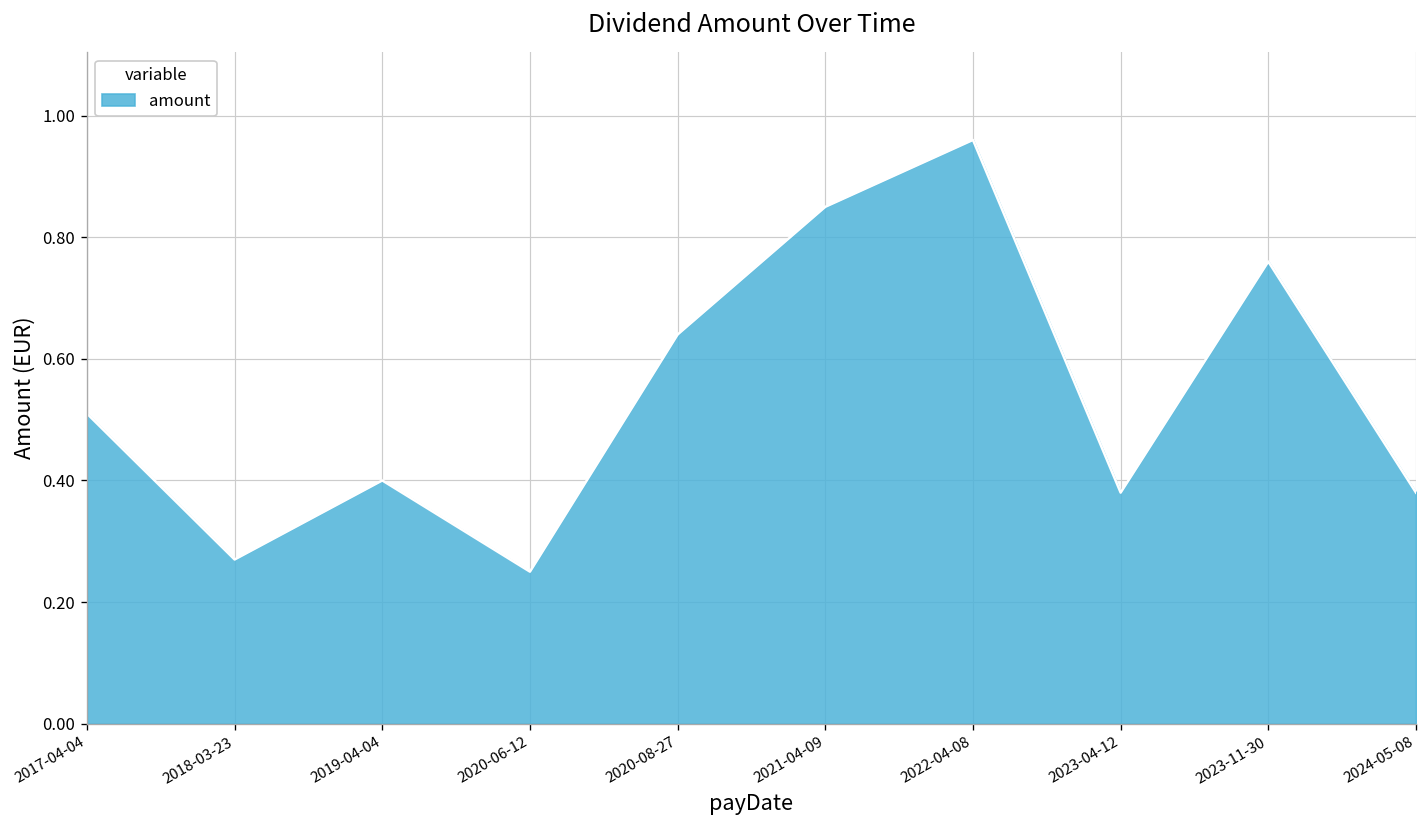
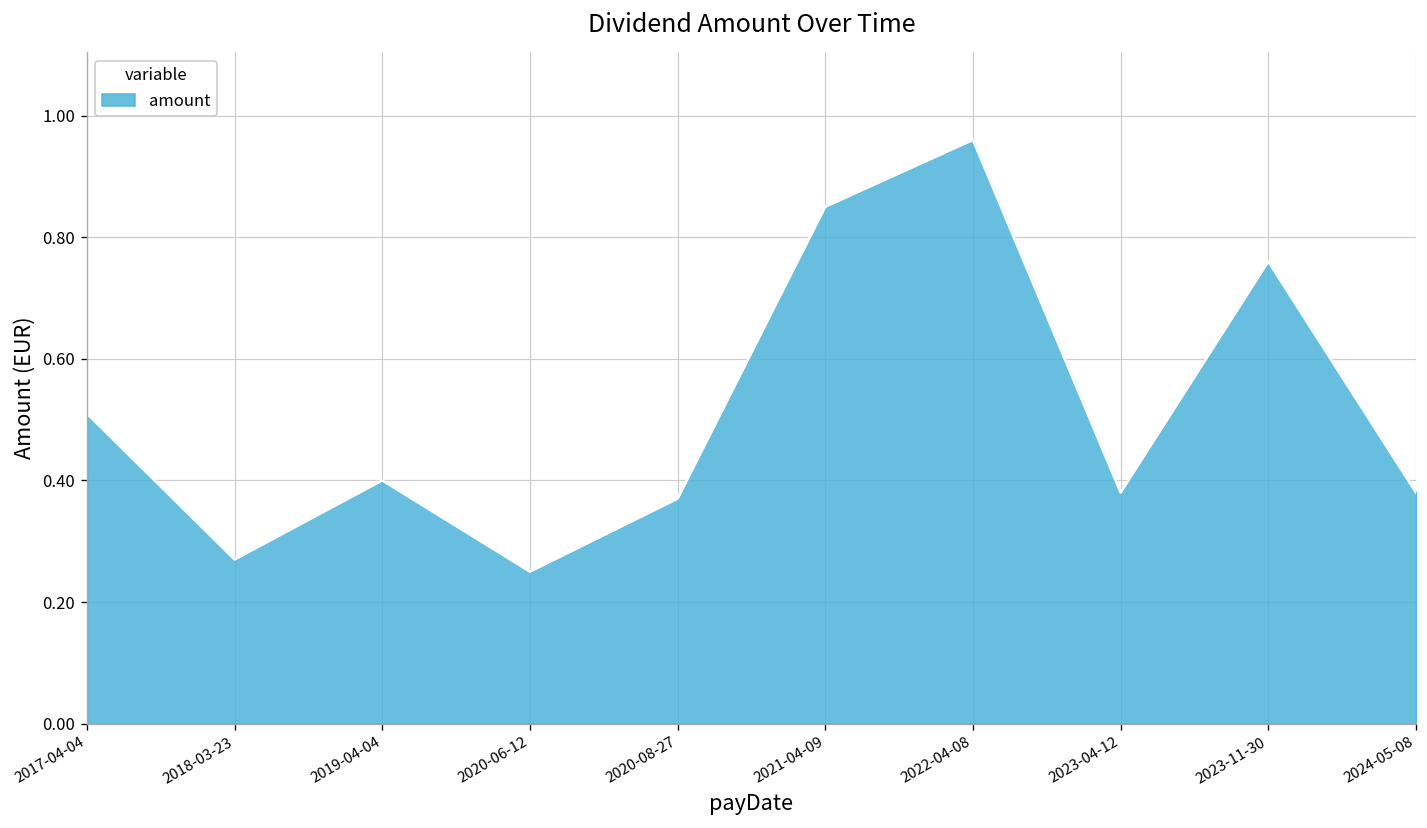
2020-08-27: 0.64 -> 0.37
